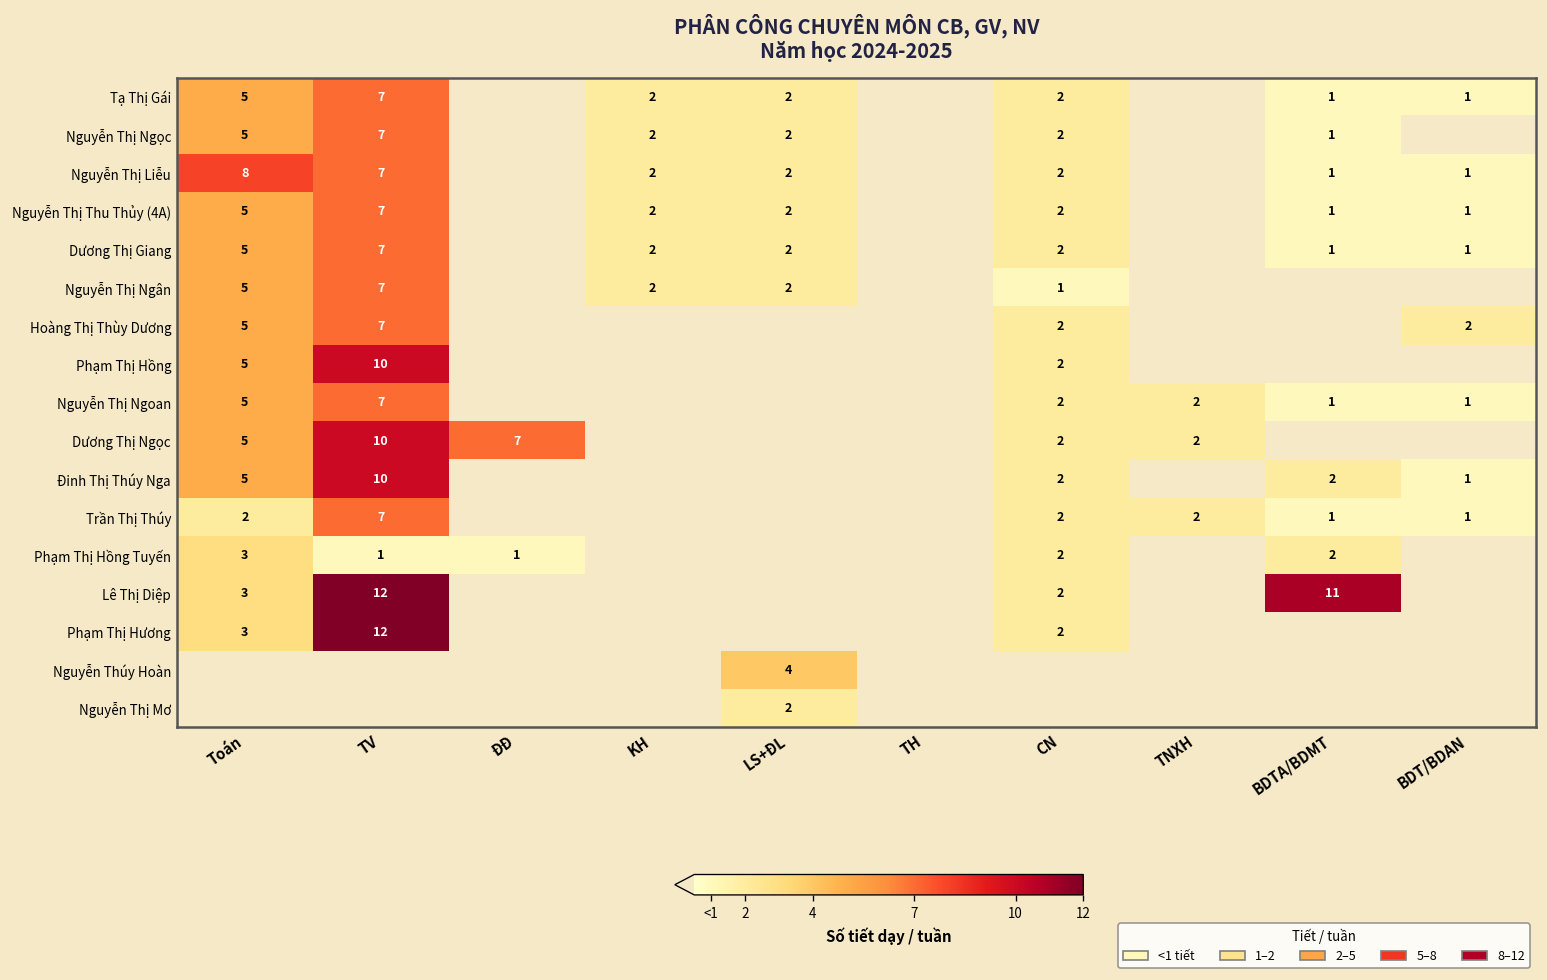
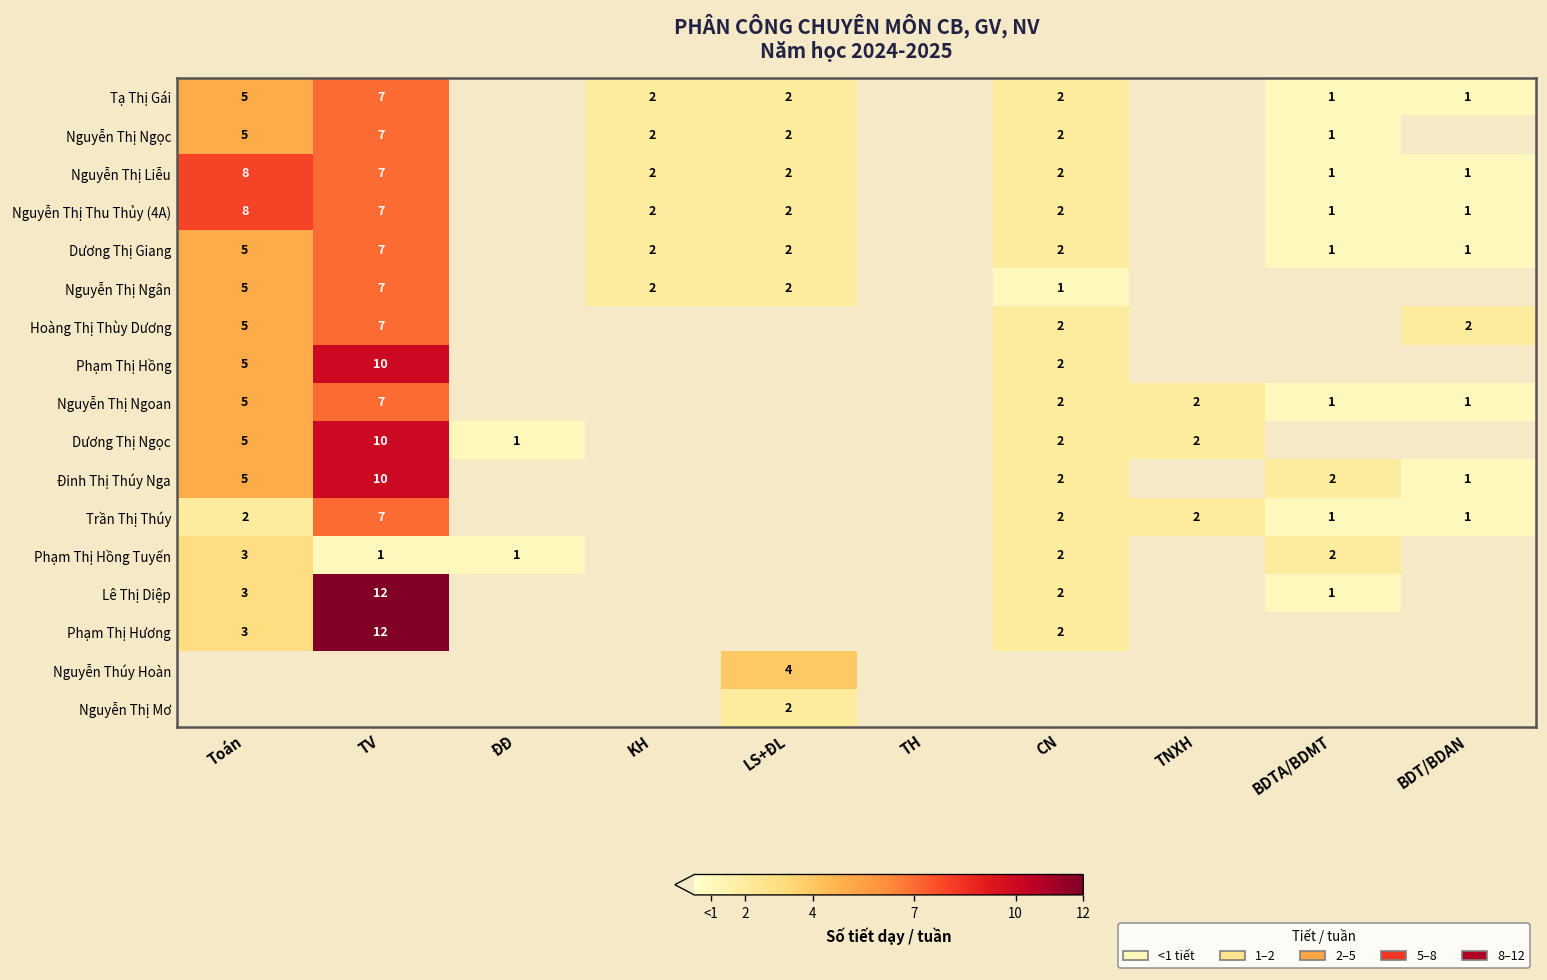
Nguyễn Thị Thu Thủy (4A), Toán: 5 -> 8
Dương Thị Ngọc, ĐĐ: 7 -> 1
Lê Thị Diệp, BDTA/BDMT: 11 -> 1
